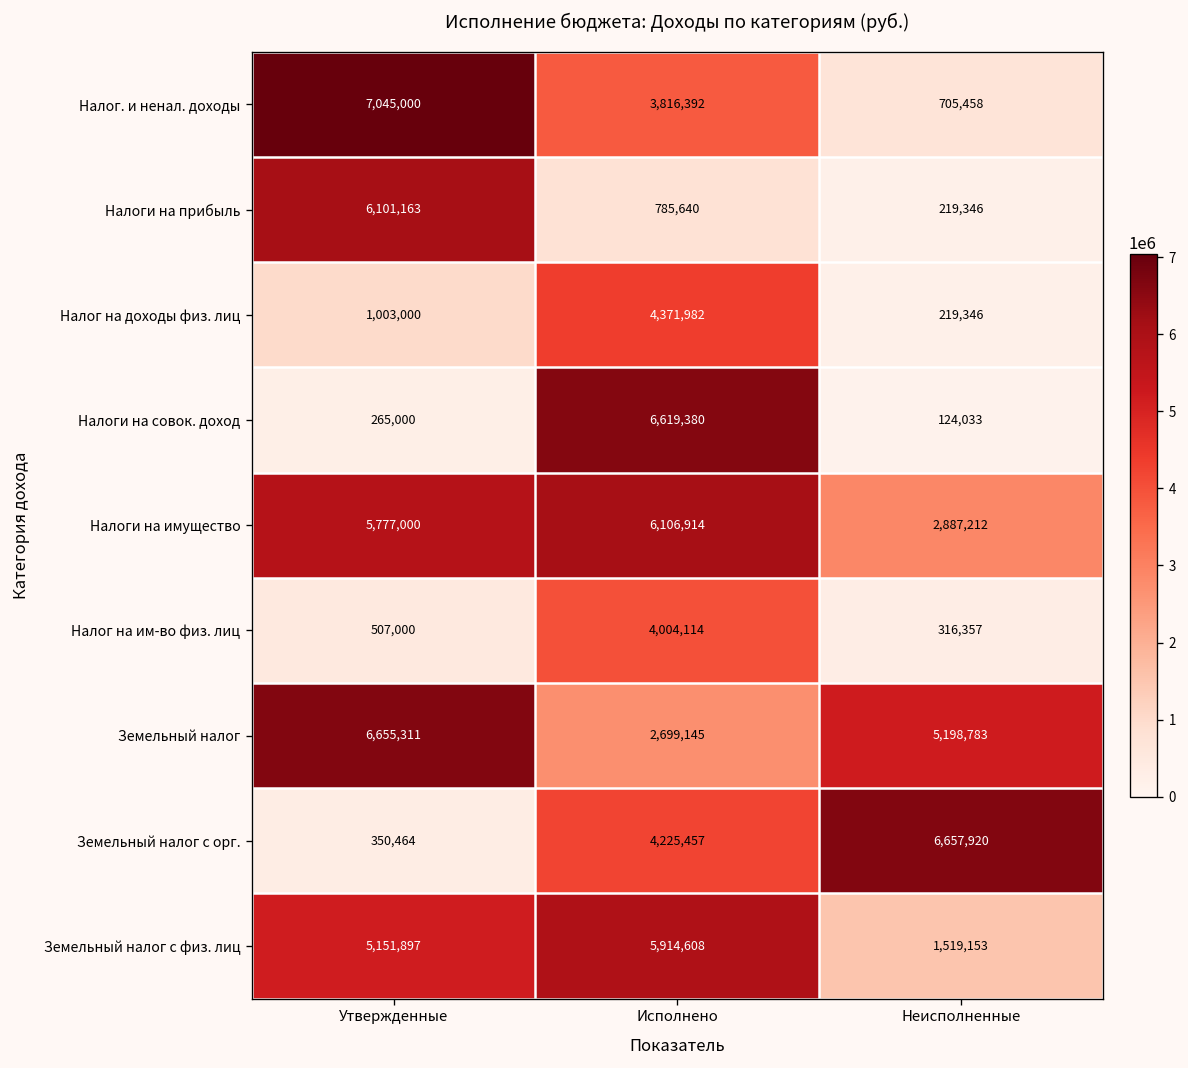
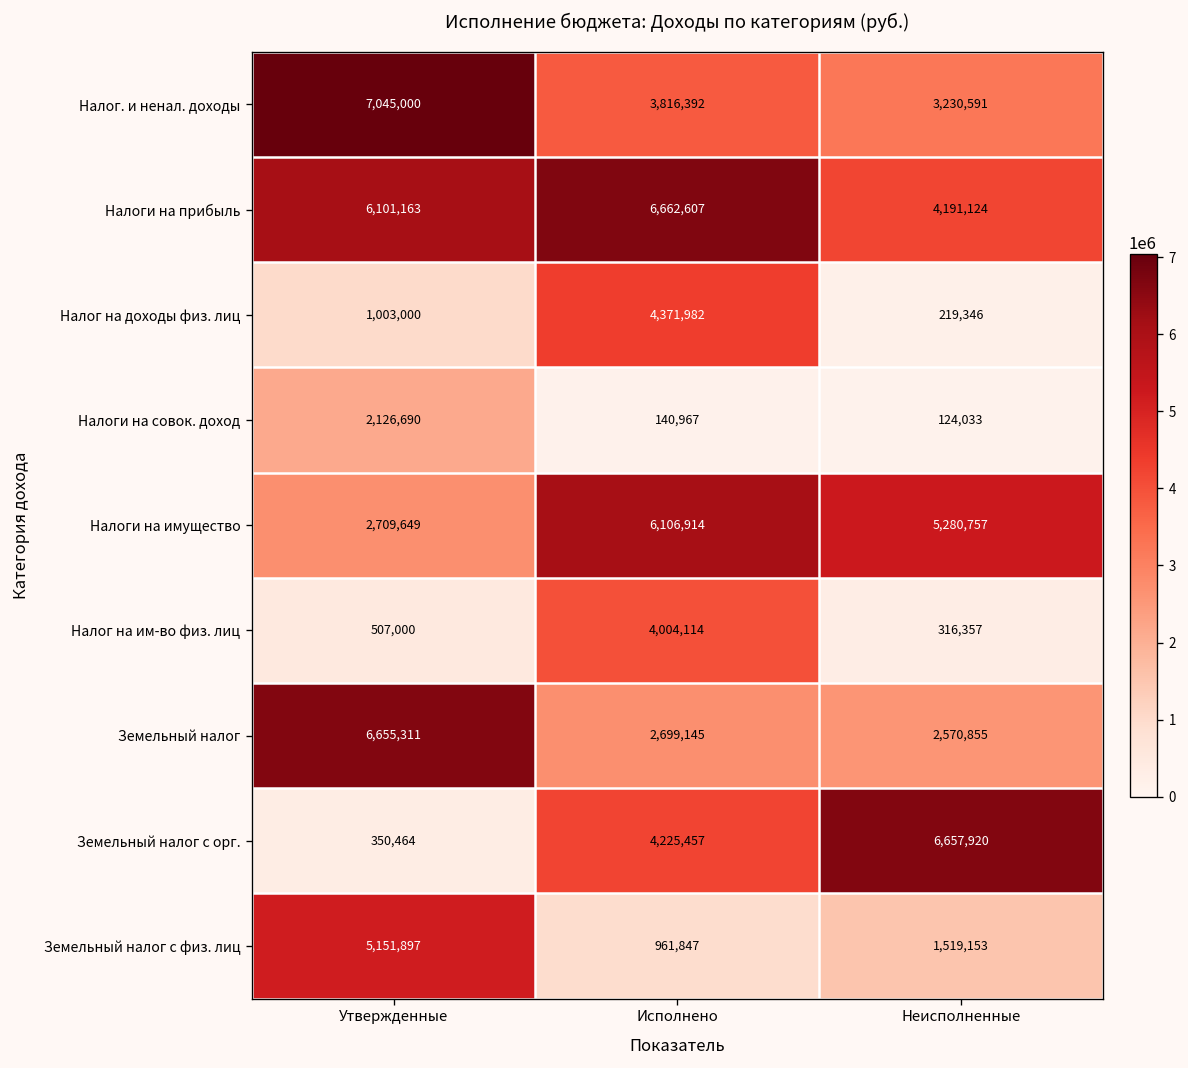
Налог. и ненал. доходы, Неисполненные: 705,458 -> 3,230,591
Налоги на прибыль, Исполнено: 785,640 -> 6,662,607
Налоги на прибыль, Неисполненные: 219,346 -> 4,191,124
Налоги на совок. доход, Утвержденные: 265,000 -> 2,126,690
Налоги на совок. доход, Исполнено: 6,619,380 -> 140,967
Налоги на имущество, Утвержденные: 5,777,000 -> 2,709,649
Налоги на имущество, Неисполненные: 2,887,212 -> 5,280,757
Земельный налог, Неисполненные: 5,198,783 -> 2,570,855
Земельный налог с физ. лиц, Исполнено: 5,914,608 -> 961,847
